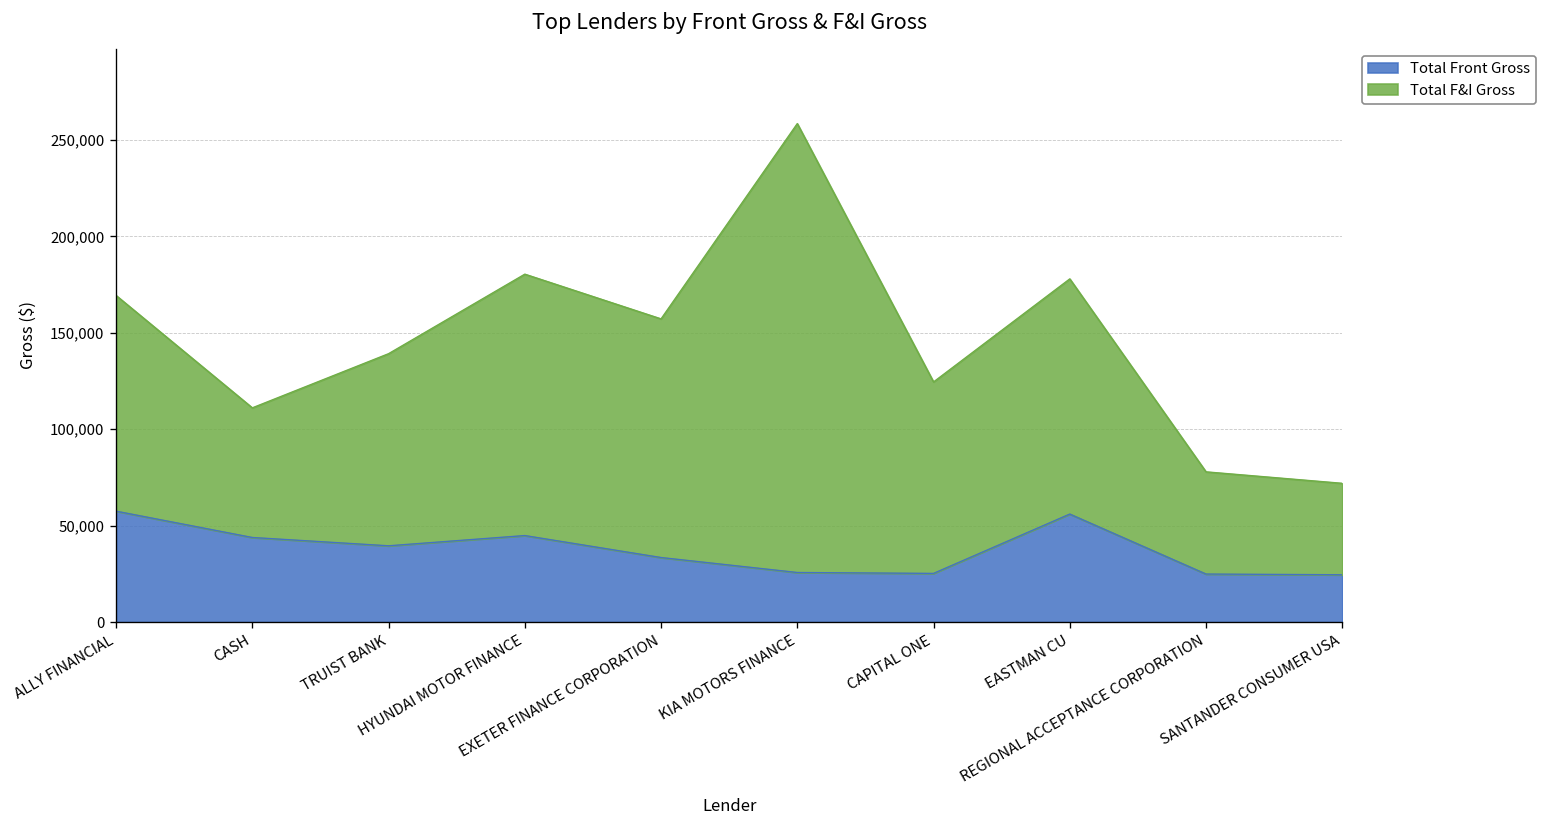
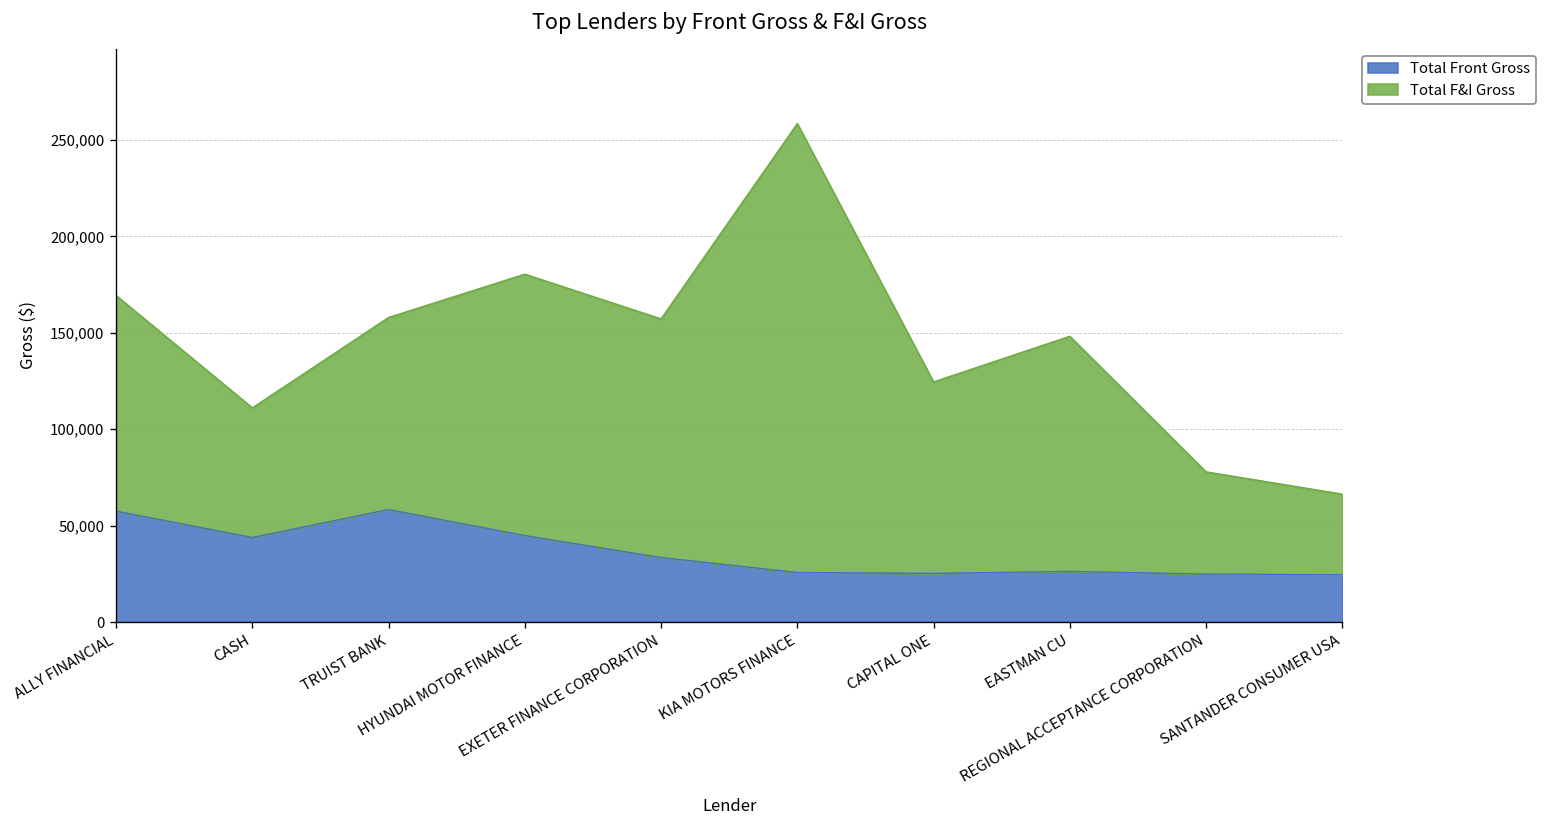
Total Front Gross, TRUIST BANK: 40,000 -> 58,000
Total Front Gross, EASTMAN CU: 56,000 -> 26,000
Total F&I Gross, SANTANDER CONSUMER USA: 47,000 -> 42,000
